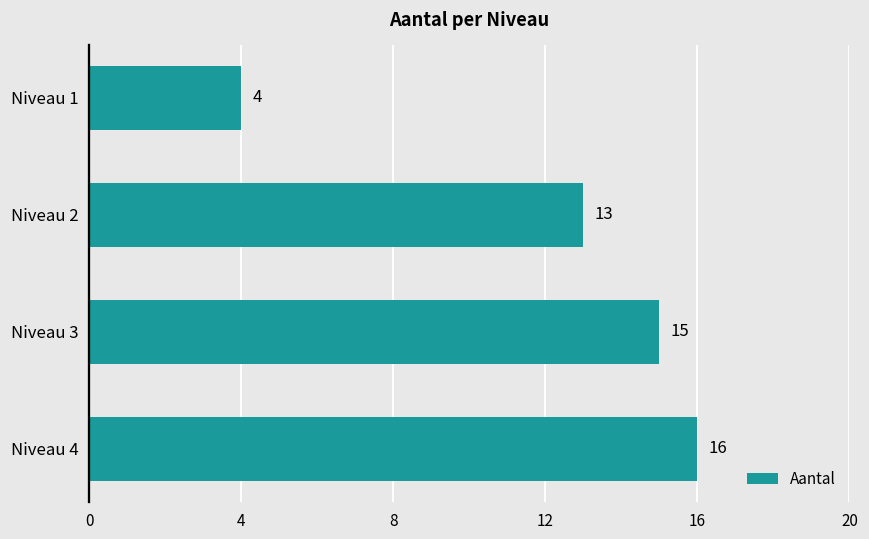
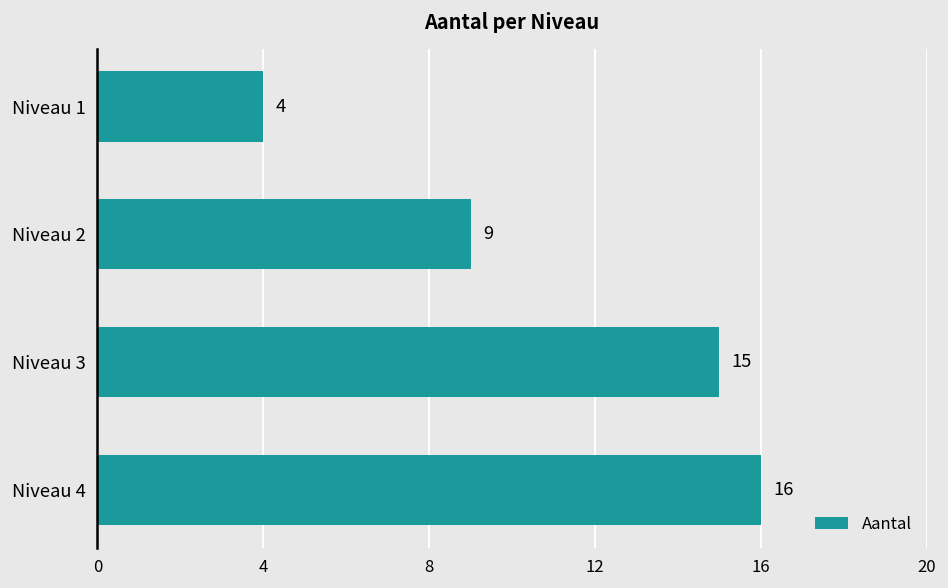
Niveau 2: 13 -> 9
